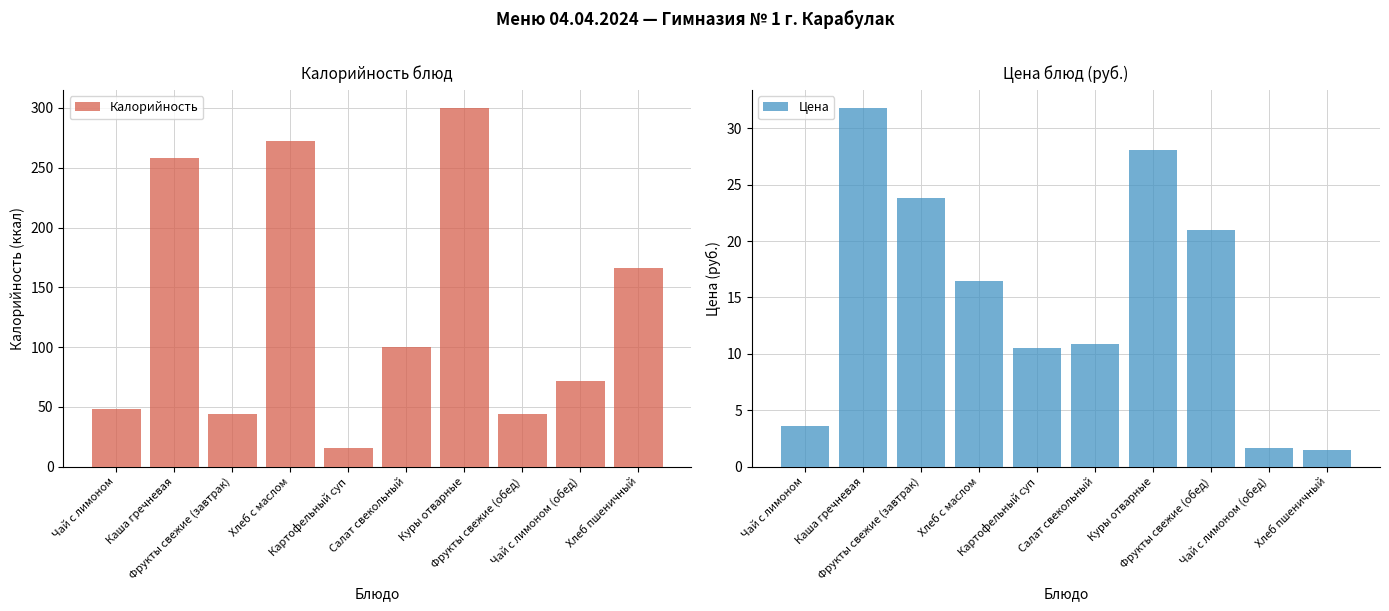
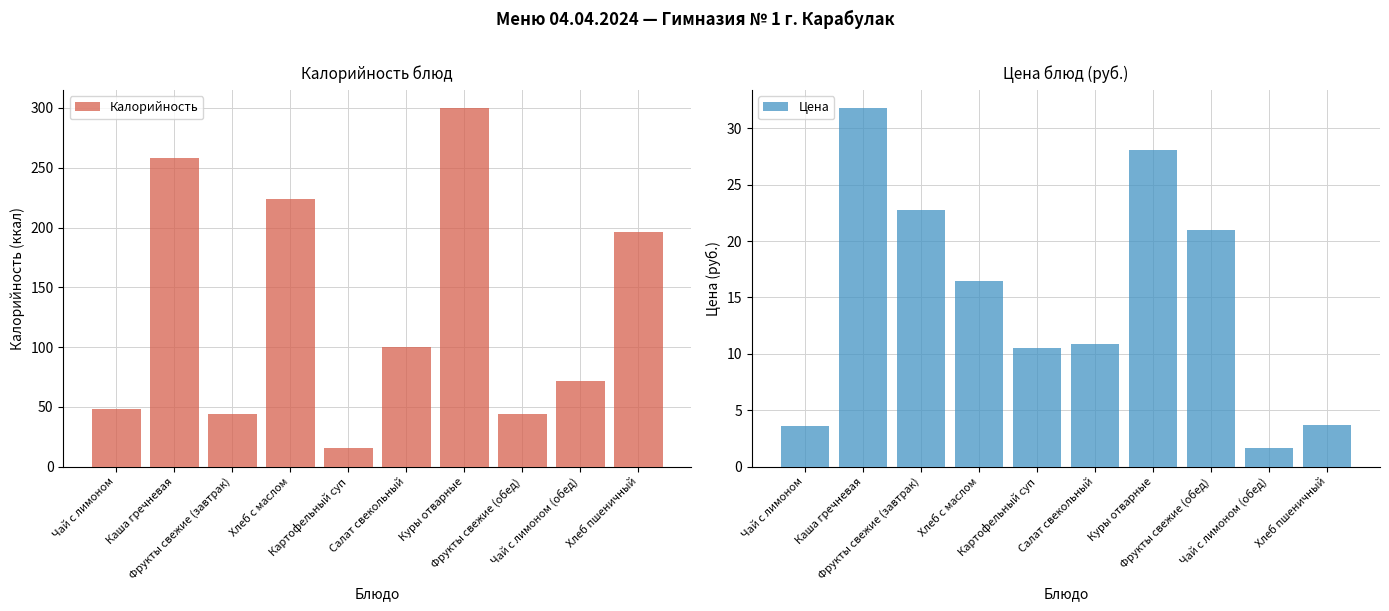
Калорийность блюд, Хлеб с маслом: 272 -> 224
Калорийность блюд, Хлеб пшеничный: 166 -> 196
Цена блюд (руб.), Фрукты свежие (завтрак): 23.8 -> 22.7
Цена блюд (руб.), Хлеб пшеничный: 1.5 -> 3.7
